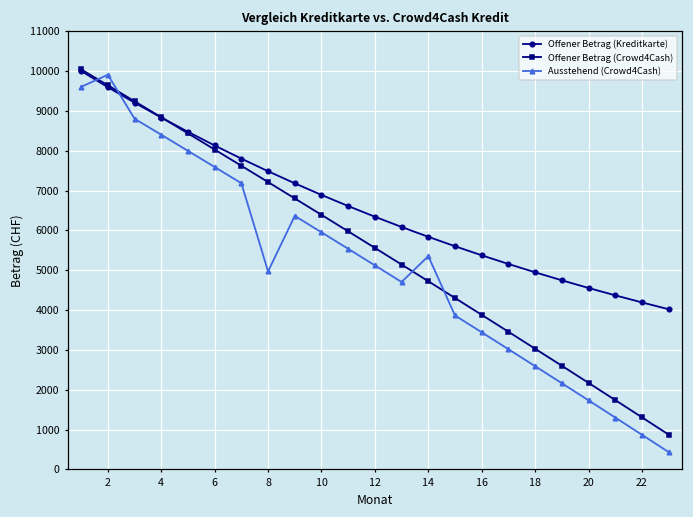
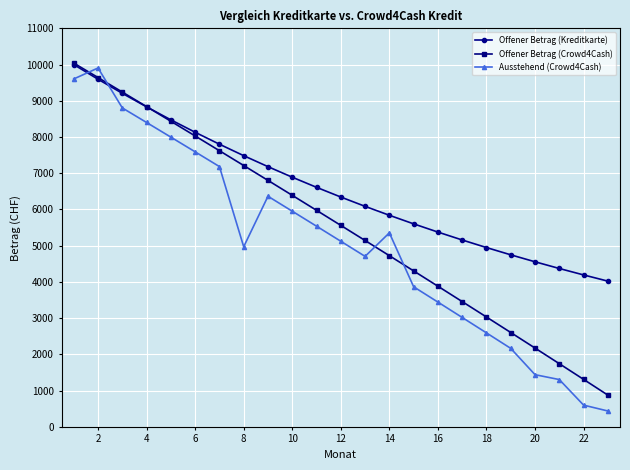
Ausstehend (Crowd4Cash), 20: 1700 -> 1400
Ausstehend (Crowd4Cash), 22: 900 -> 600
